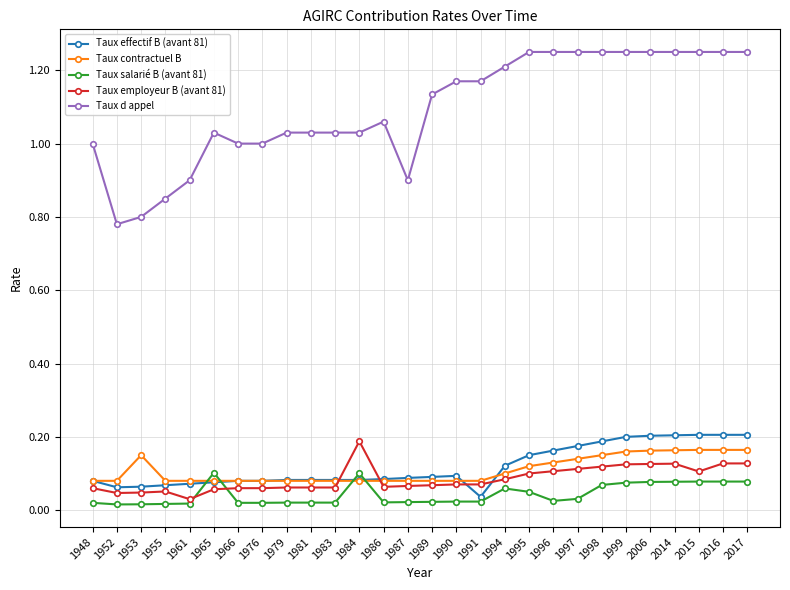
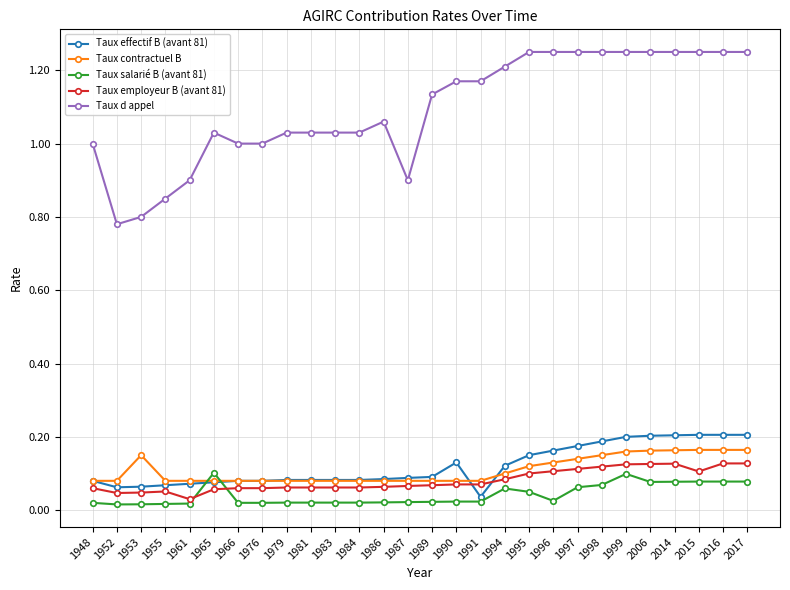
Taux salarié B (avant 81), 1984: 0.10 -> 0.02
Taux employeur B (avant 81), 1984: 0.19 -> 0.06
Taux effectif B (avant 81), 1990: 0.09 -> 0.13
Taux salarié B (avant 81), 1997: 0.03 -> 0.06
Taux salarié B (avant 81), 1999: 0.08 -> 0.10
